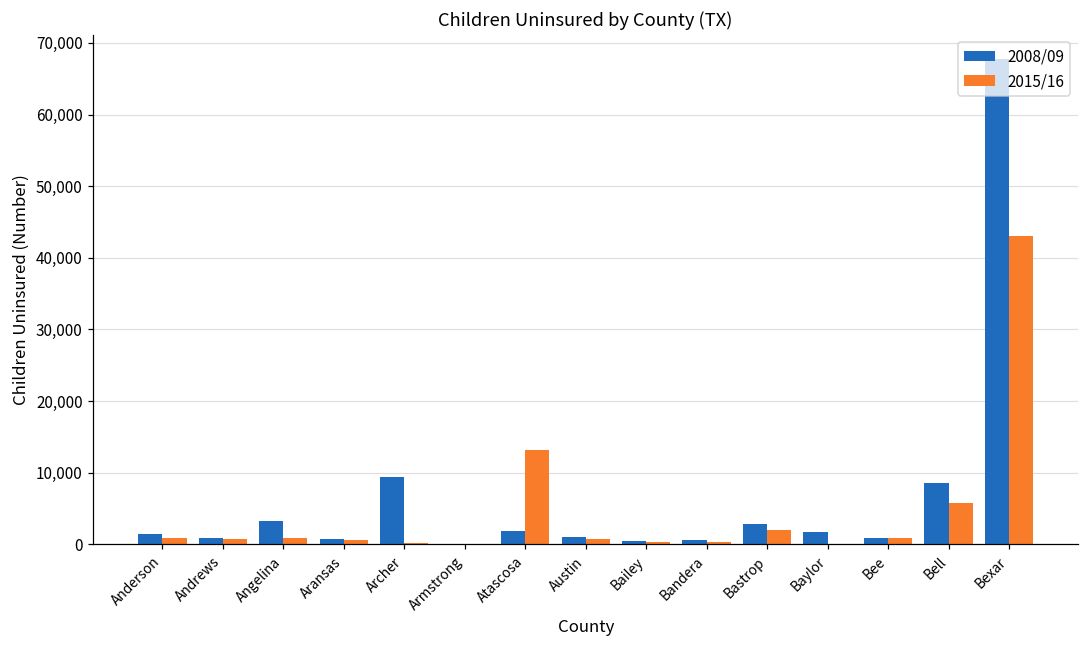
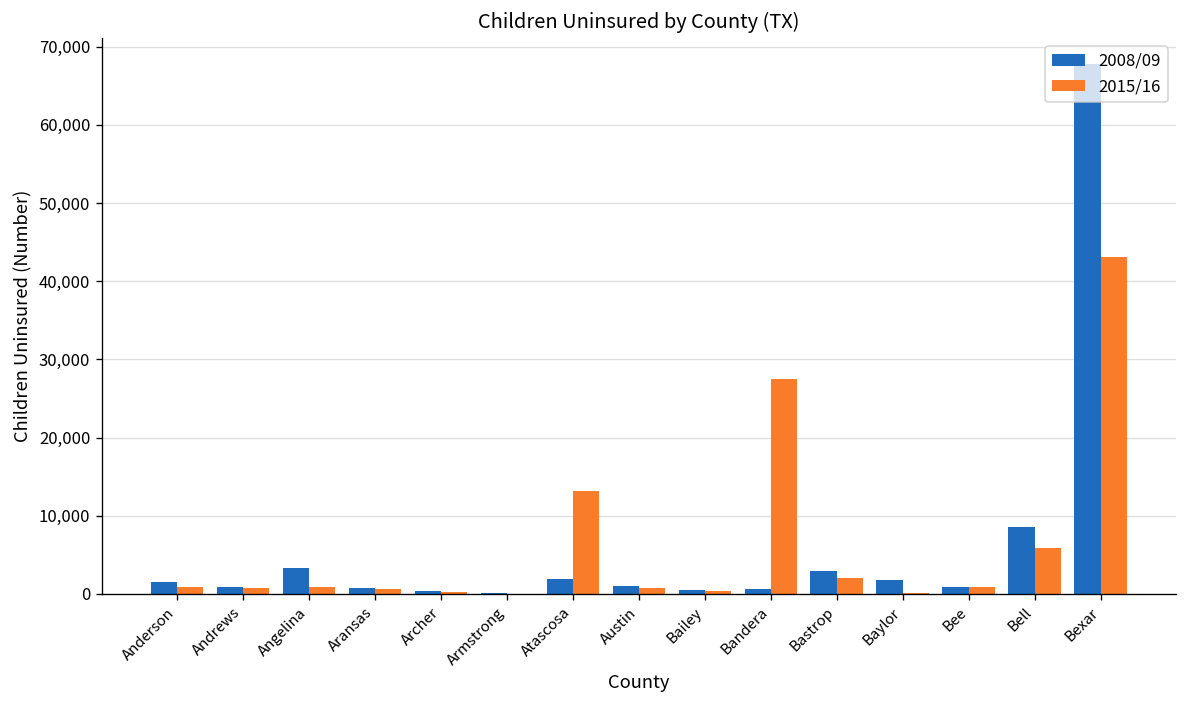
2008/09, Archer: 9,000 -> 0
2015/16, Bandera: 0 -> 27,000
